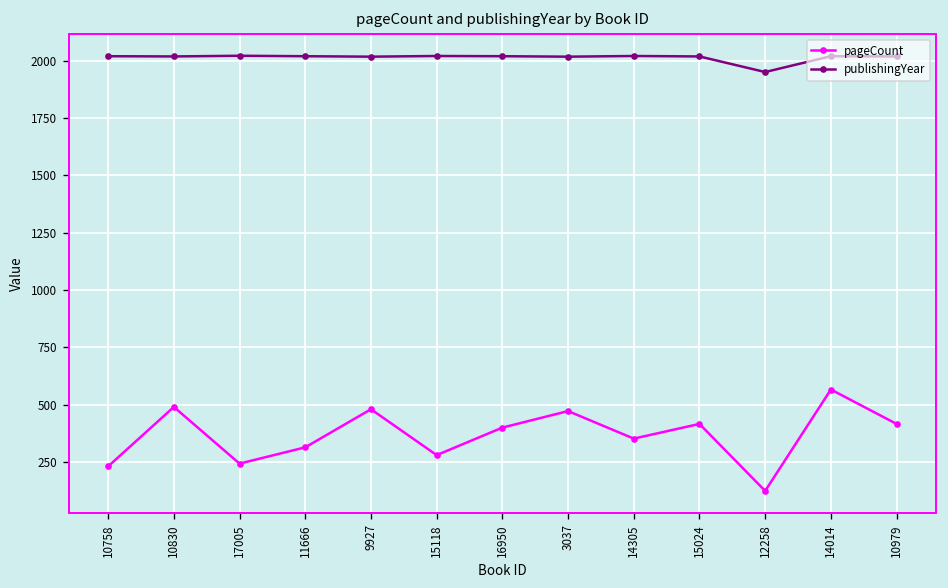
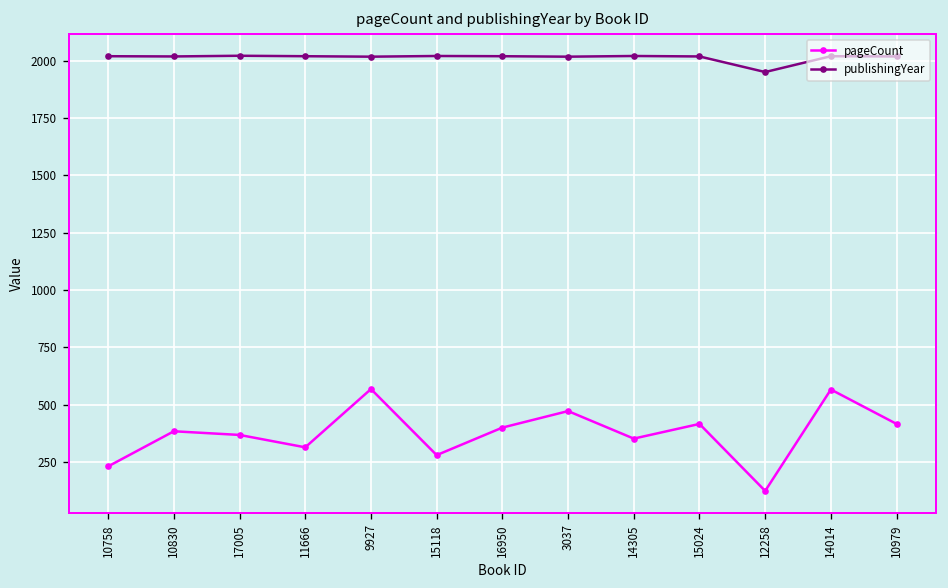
pageCount, 10830: 490 -> 380
pageCount, 17005: 240 -> 370
pageCount, 9927: 480 -> 570
